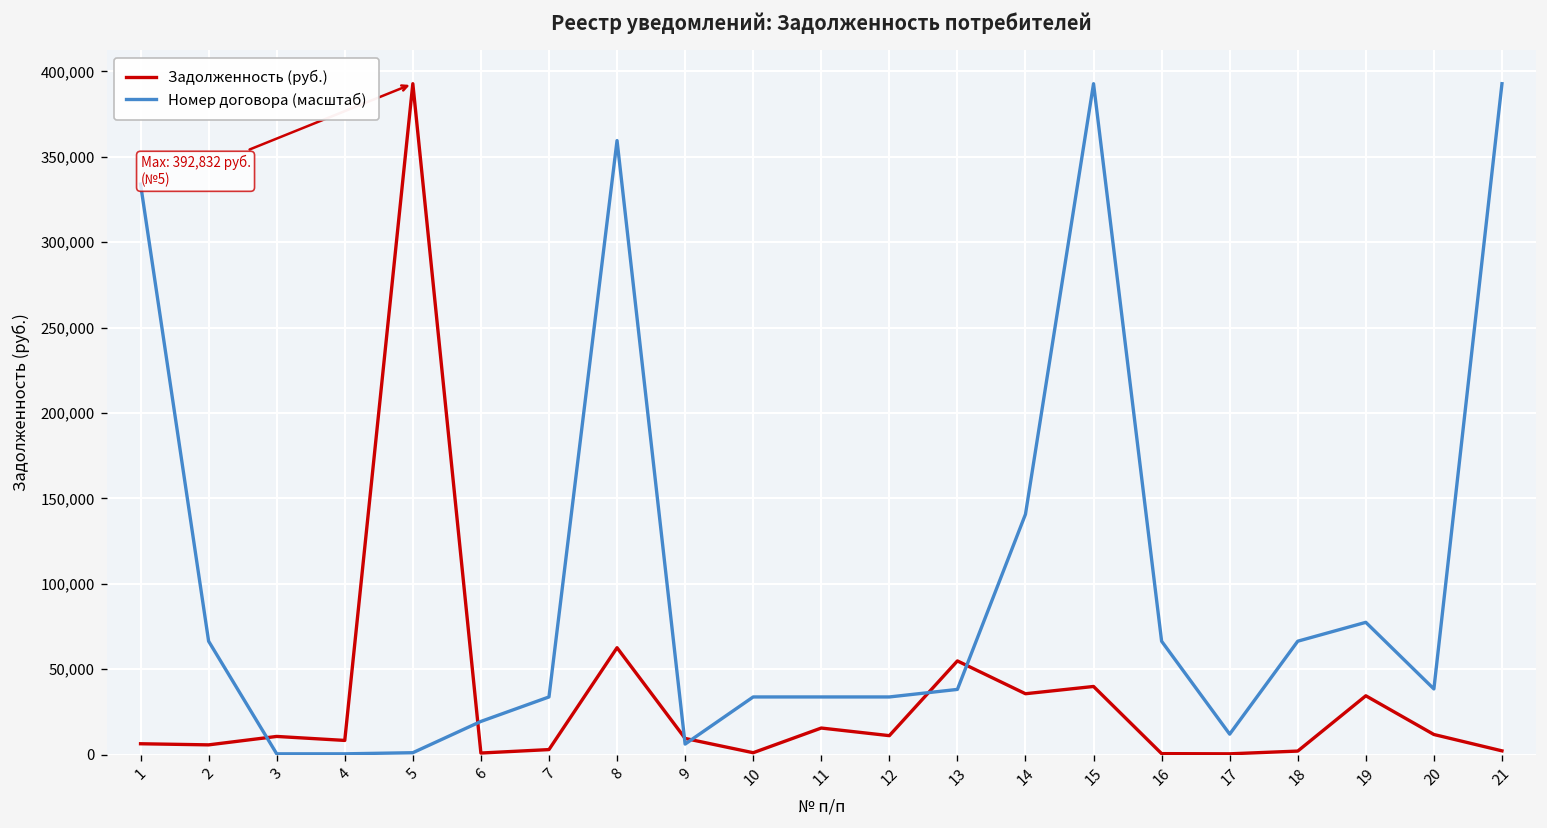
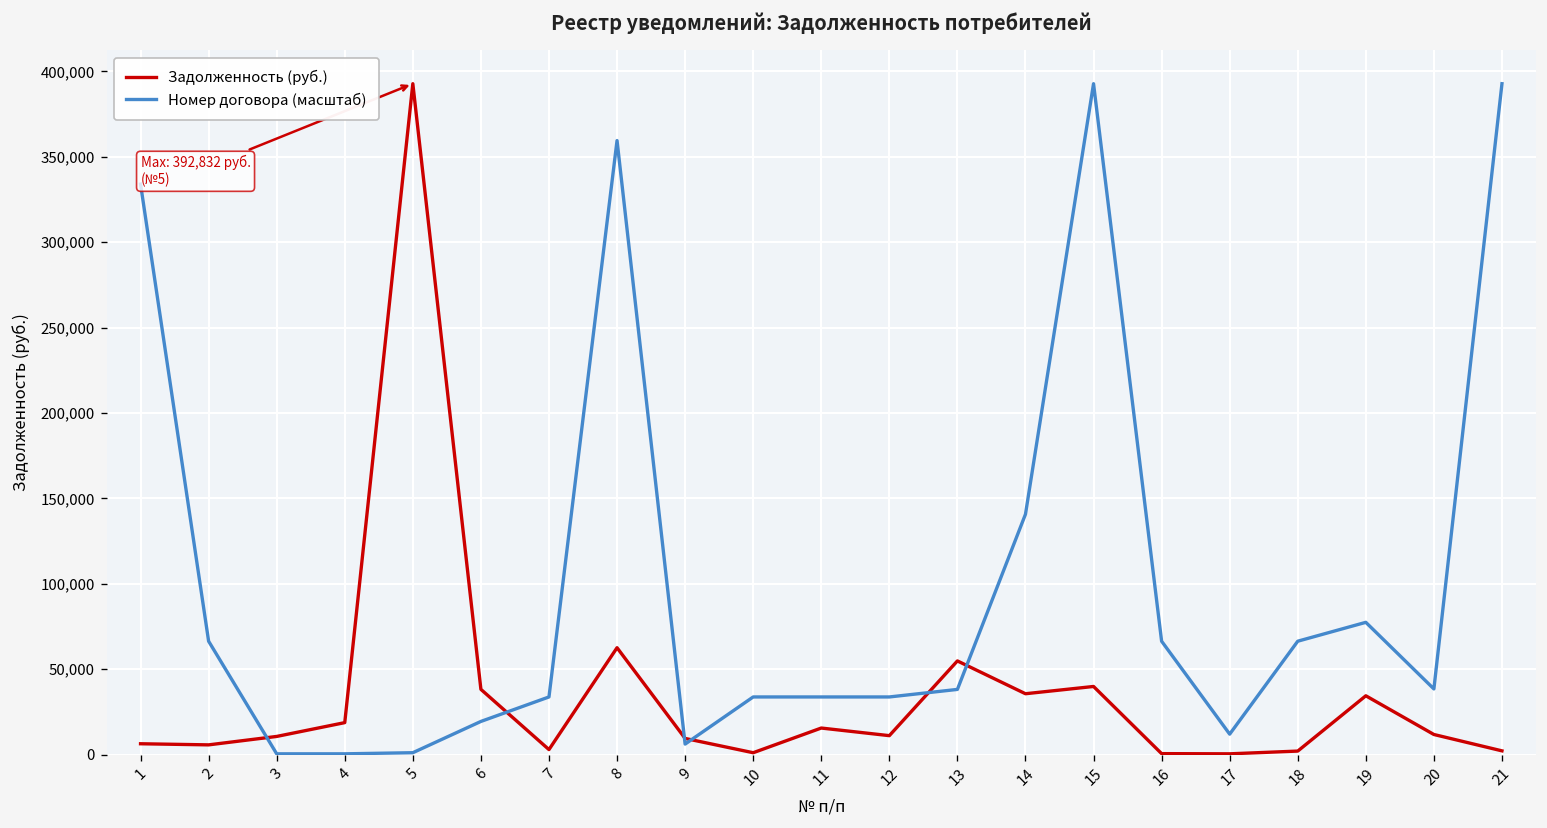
Задолженность (руб.), 4: 8,000 -> 19,000
Задолженность (руб.), 6: 1,000 -> 38,000
